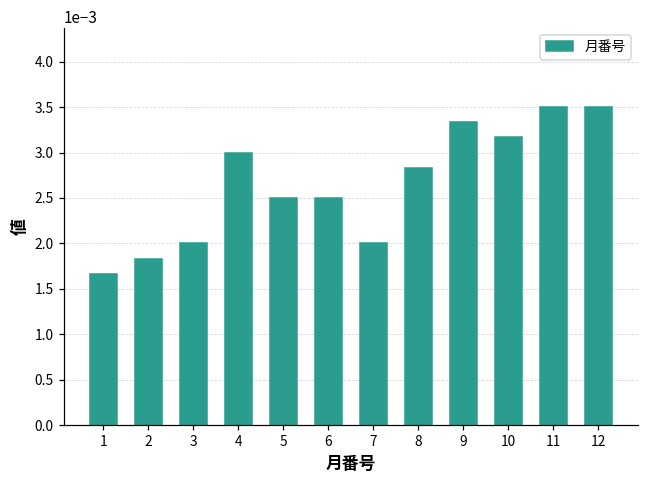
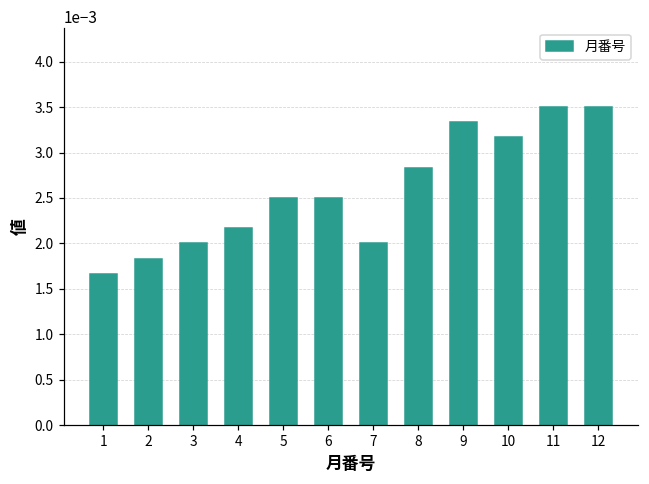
4: 0.0030 -> 0.0022
